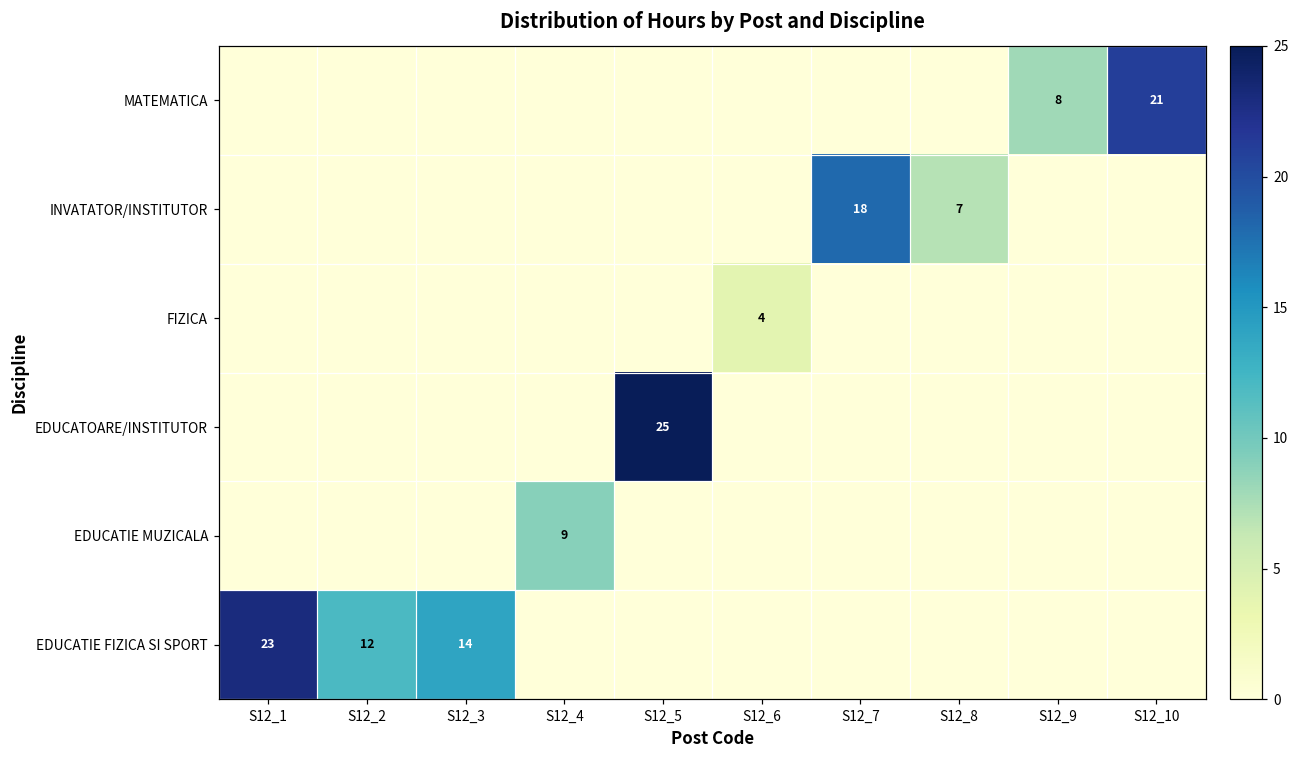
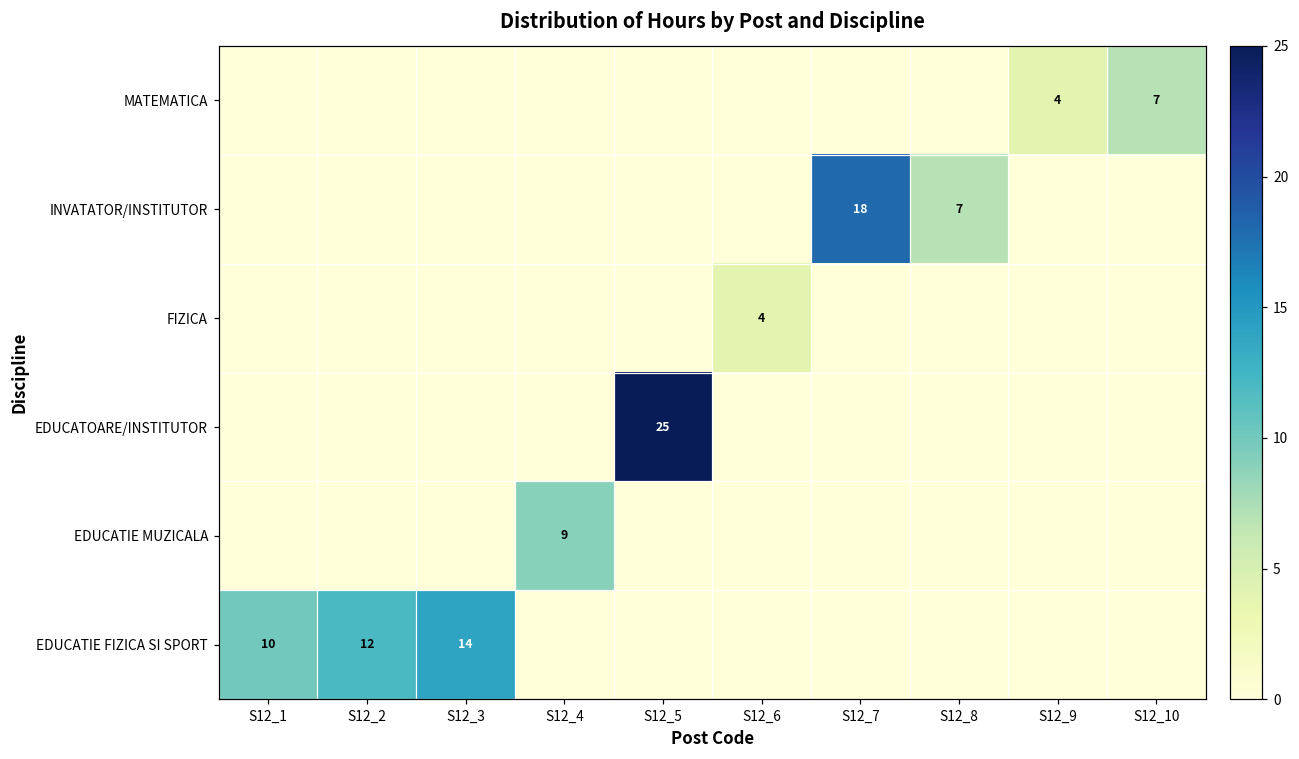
MATEMATICA, S12_9: 8 -> 4
MATEMATICA, S12_10: 21 -> 7
EDUCATIE FIZICA SI SPORT, S12_1: 23 -> 10
